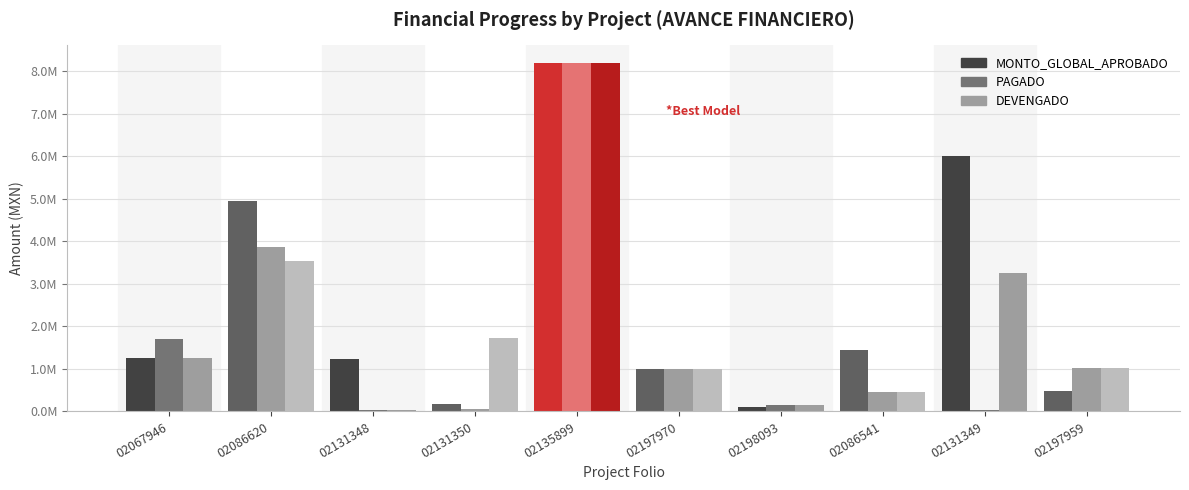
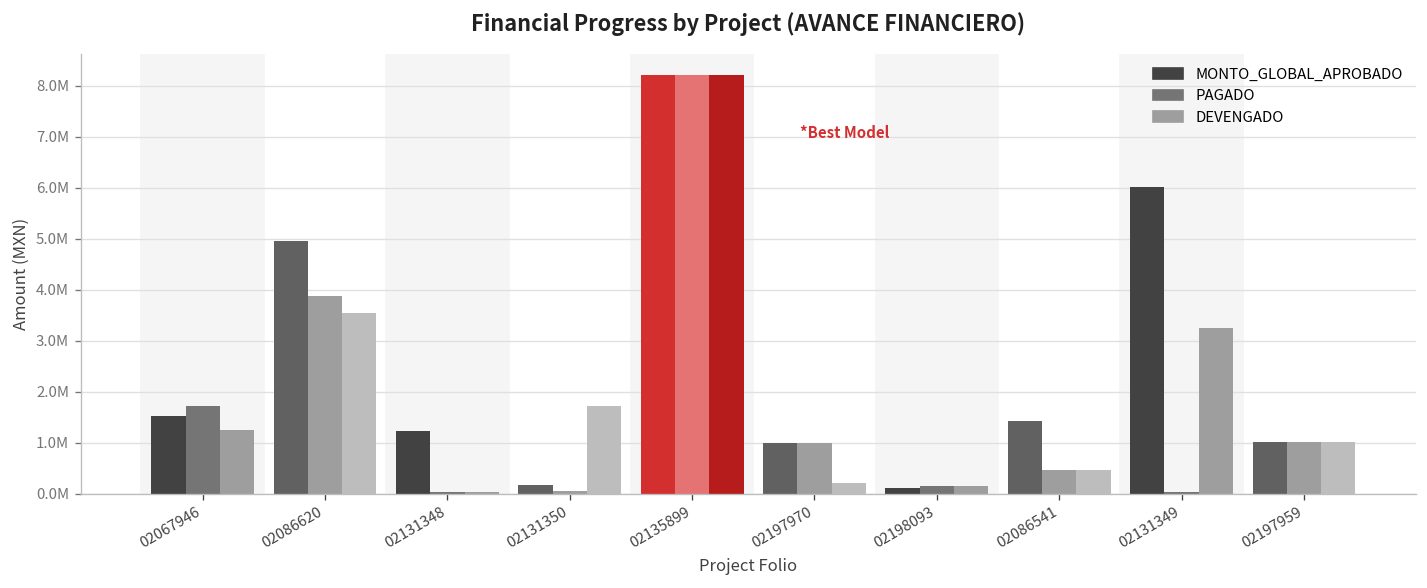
MONTO_GLOBAL_APROBADO, 02067946: 1300000 -> 1500000
DEVENGADO, 02197970: 1000000 -> 200000
MONTO_GLOBAL_APROBADO, 02197959: 500000 -> 1000000
